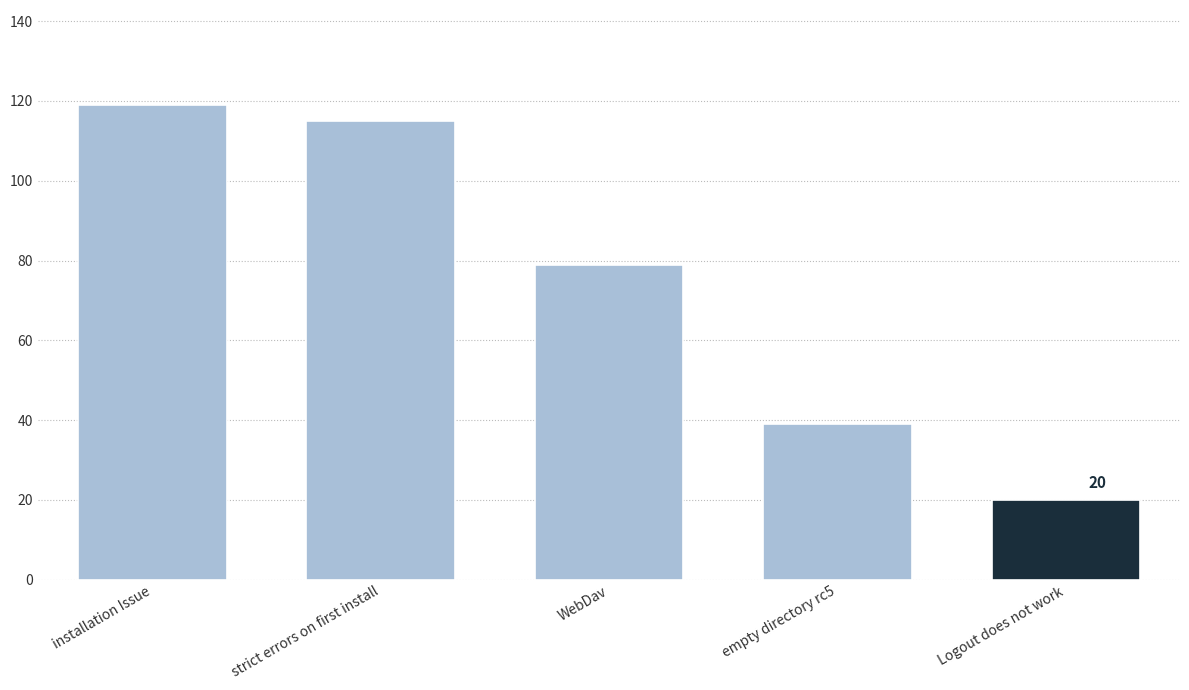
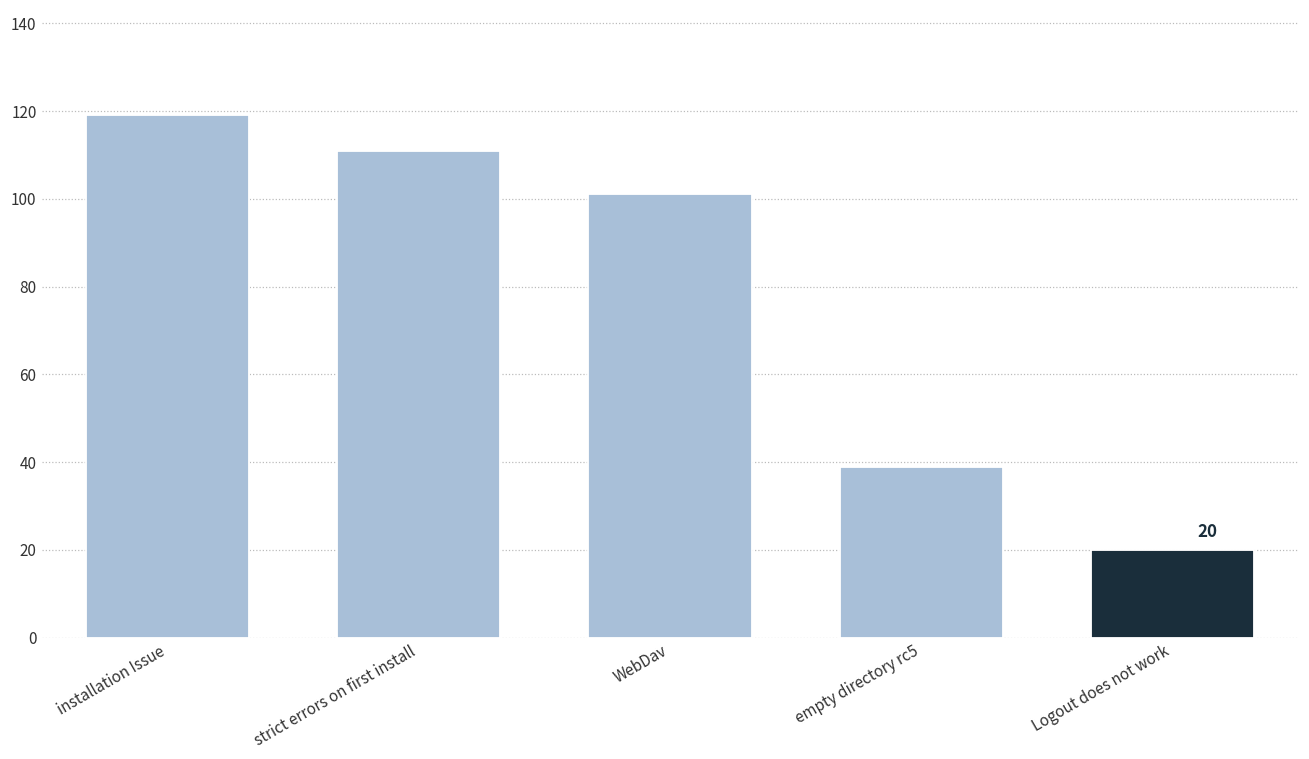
strict errors on first install: 115 -> 111
WebDav: 79 -> 101
